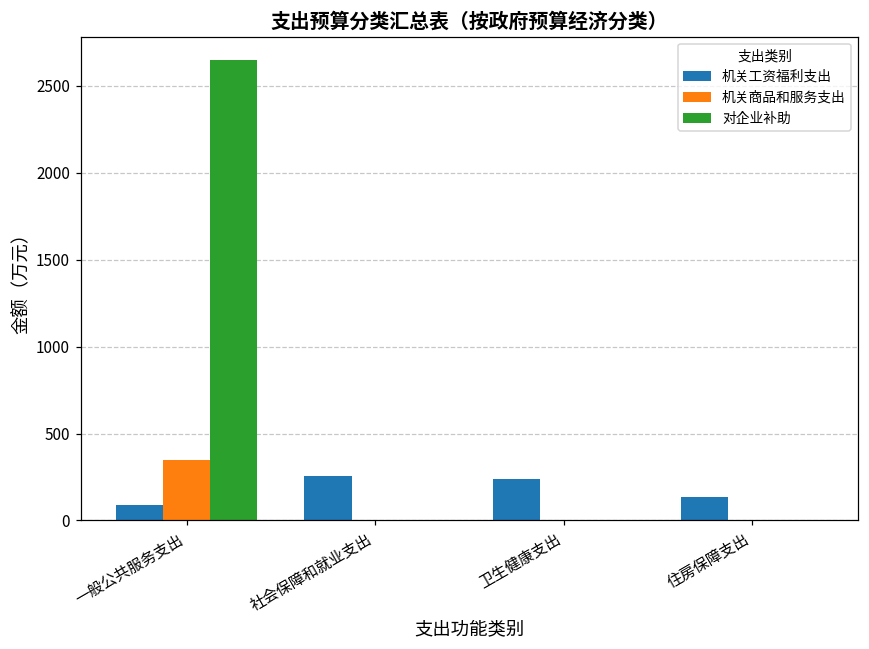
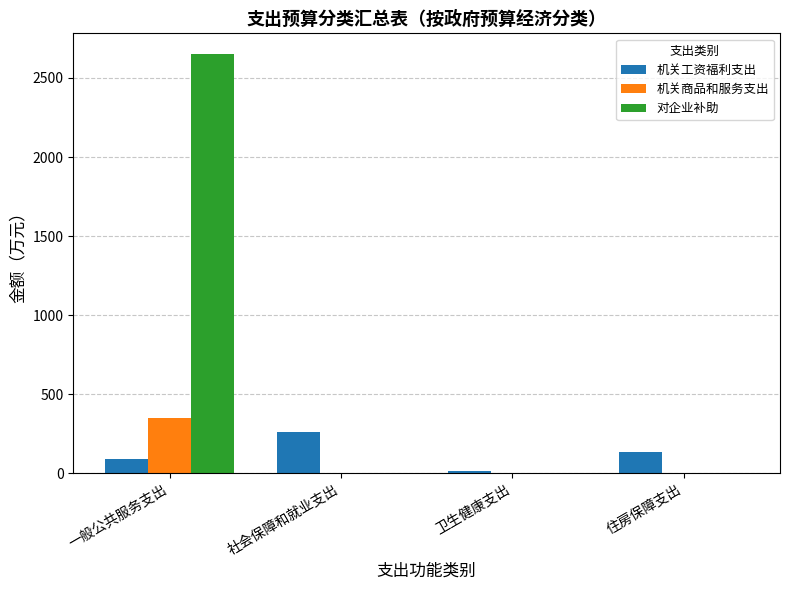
机关工资福利支出, 卫生健康支出: 240 -> 20
